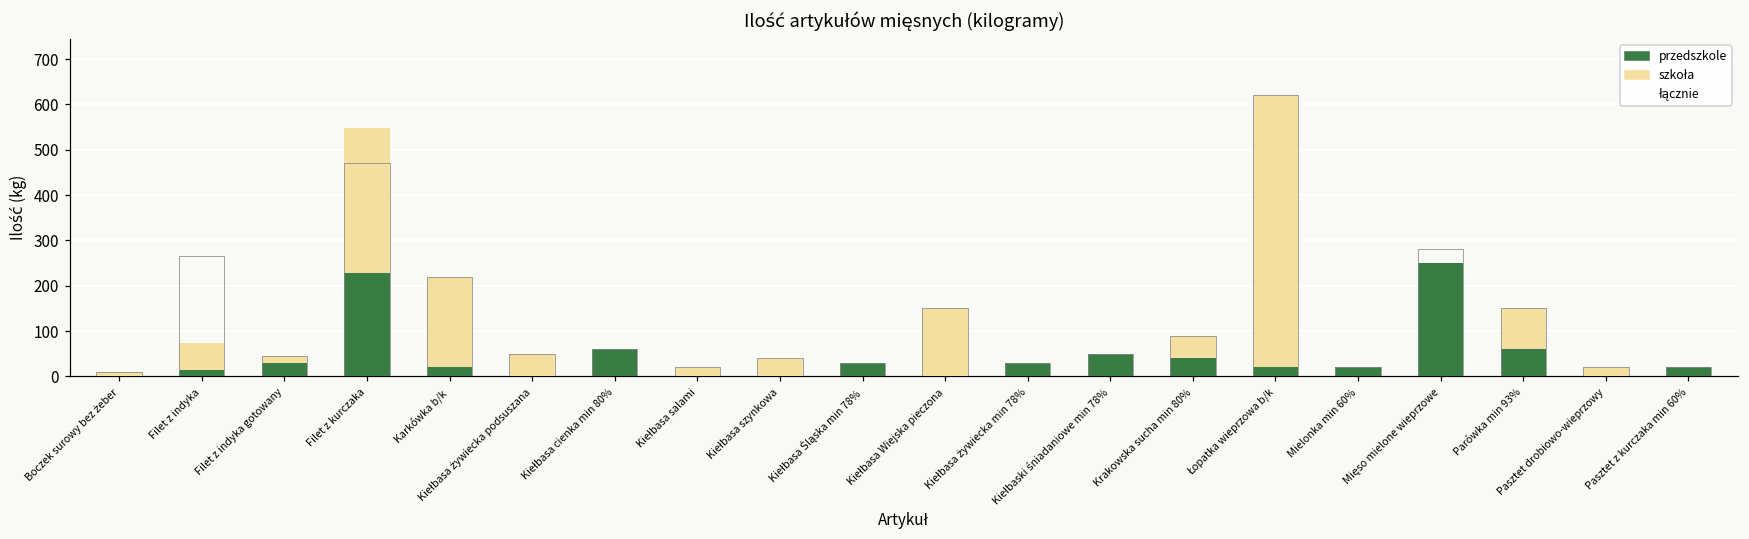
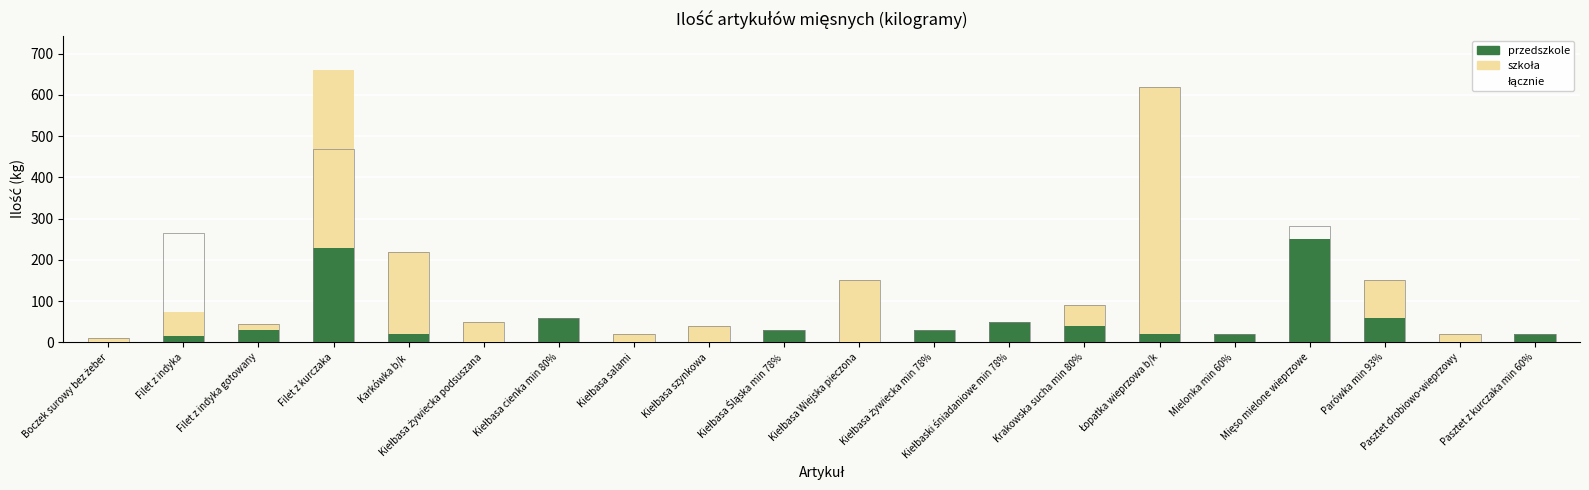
szkoła, Filet z kurczaka: 320 -> 430
